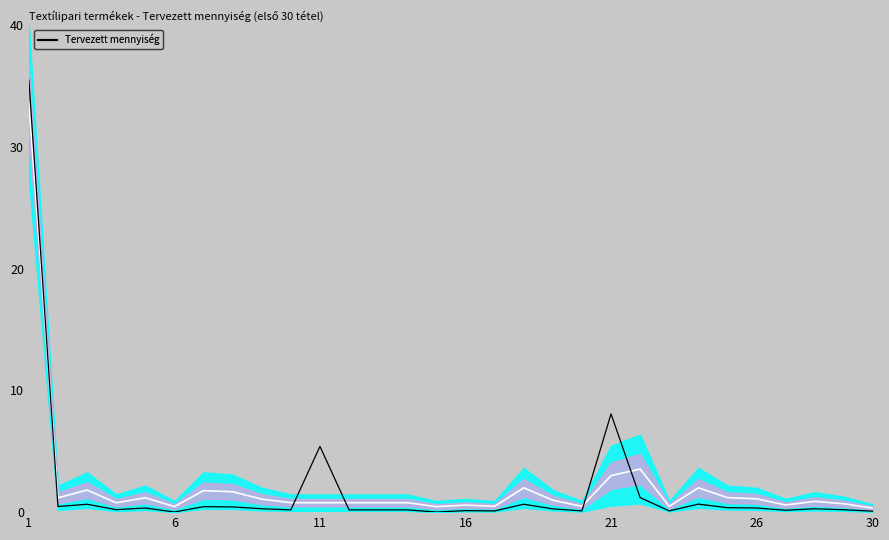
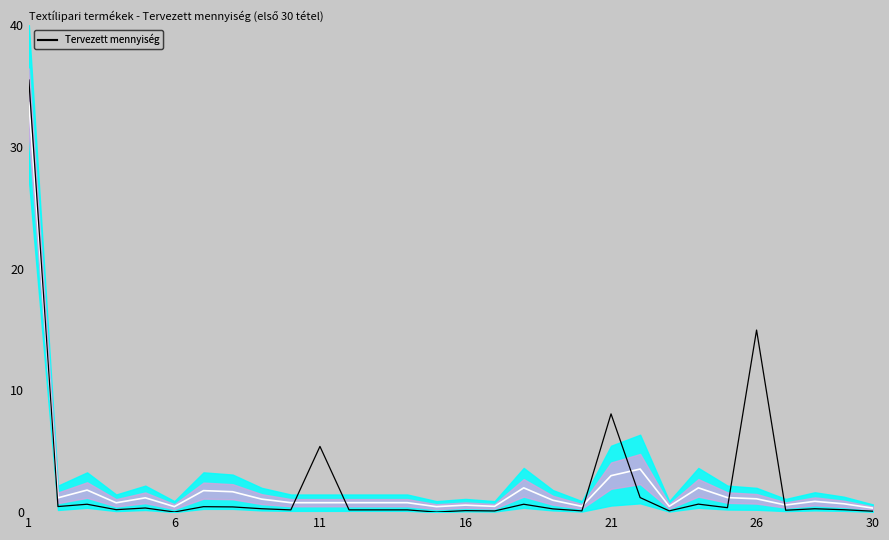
Tervezett mennyiség, 26: 0.3 -> 15.0
